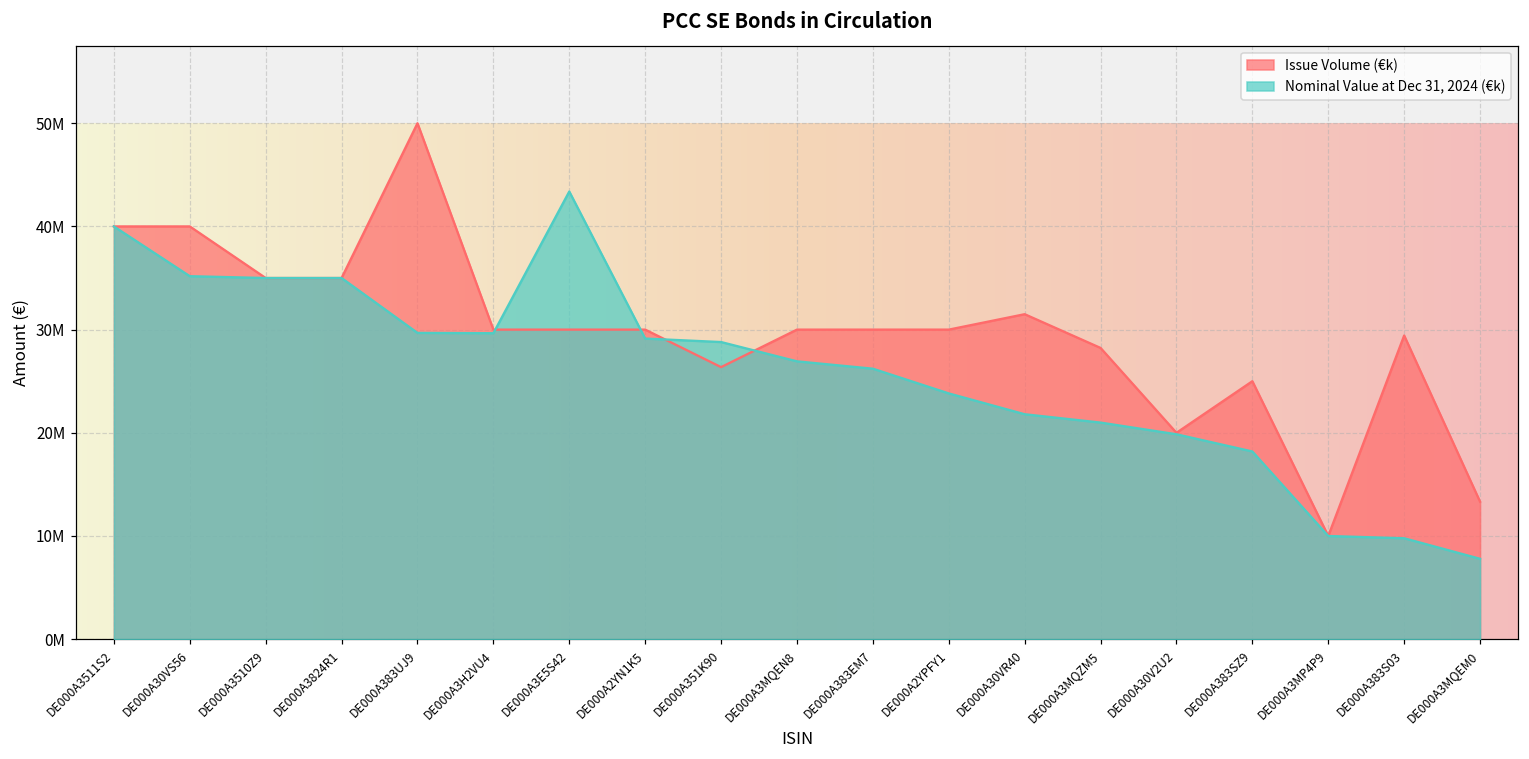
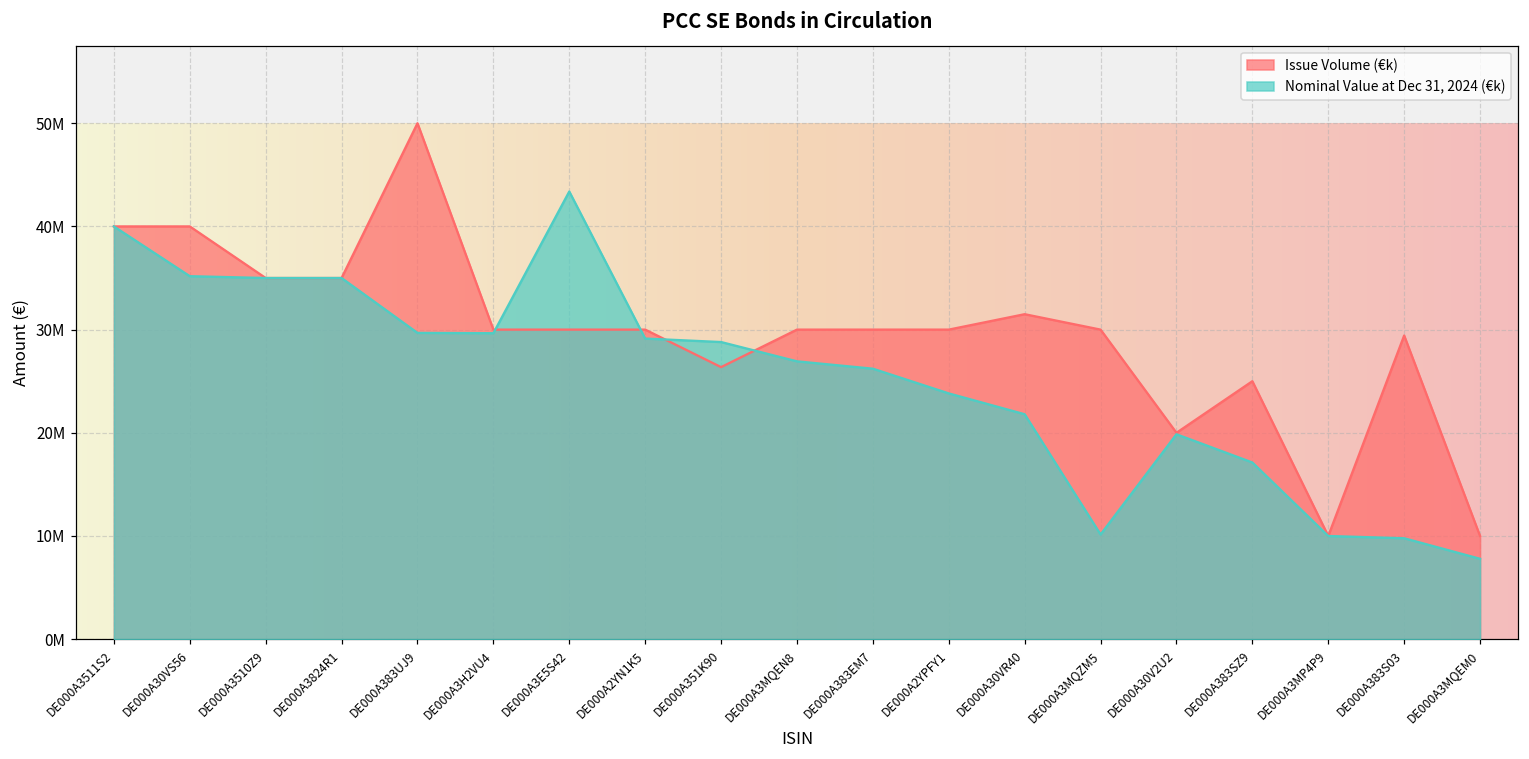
Issue Volume (€k), DE000A3MQZM5: 28000000 -> 30000000
Nominal Value at Dec 31, 2024 (€k), DE000A3MQZM5: 21000000 -> 10000000
Nominal Value at Dec 31, 2024 (€k), DE000A383SZ9: 18000000 -> 17000000
Issue Volume (€k), DE000A3MQEM0: 13000000 -> 10000000
